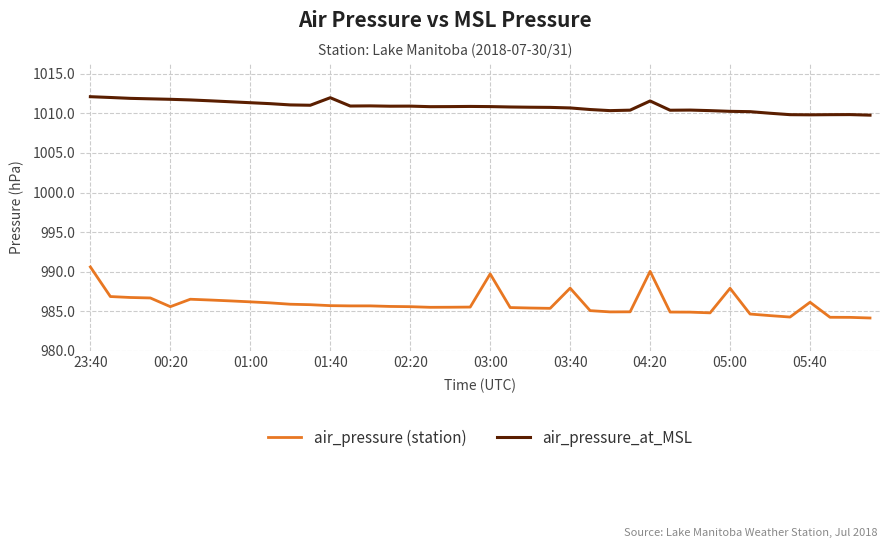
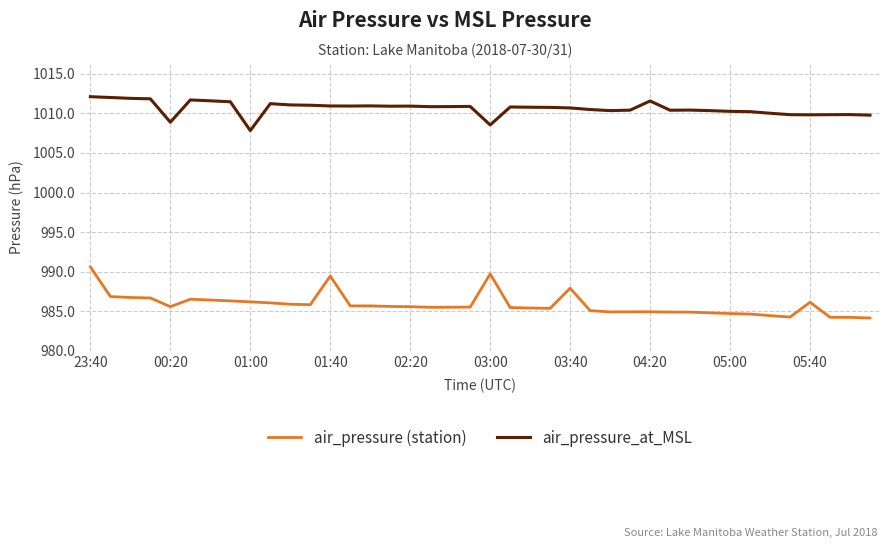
air_pressure_at_MSL, 00:20: 1012 -> 1009
air_pressure_at_MSL, 01:00: 1011 -> 1008
air_pressure (station), 01:40: 986 -> 989
air_pressure_at_MSL, 01:40: 1012 -> 1011
air_pressure_at_MSL, 03:00: 1011 -> 1009
air_pressure (station), 04:20: 990 -> 985
air_pressure (station), 05:00: 988 -> 985
